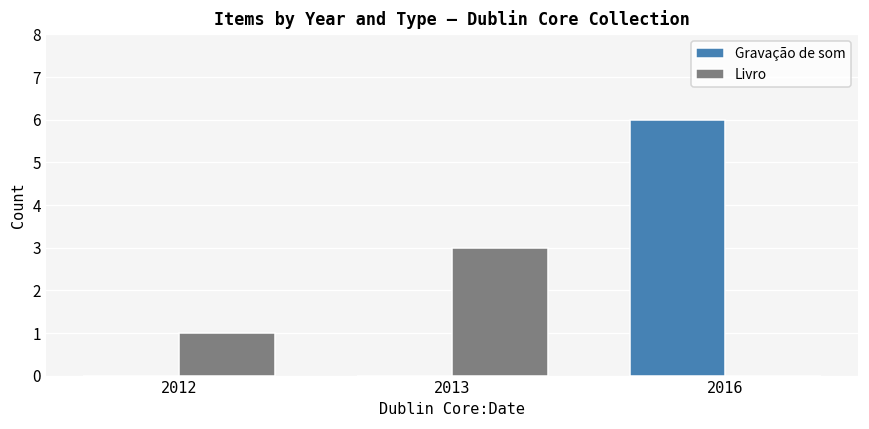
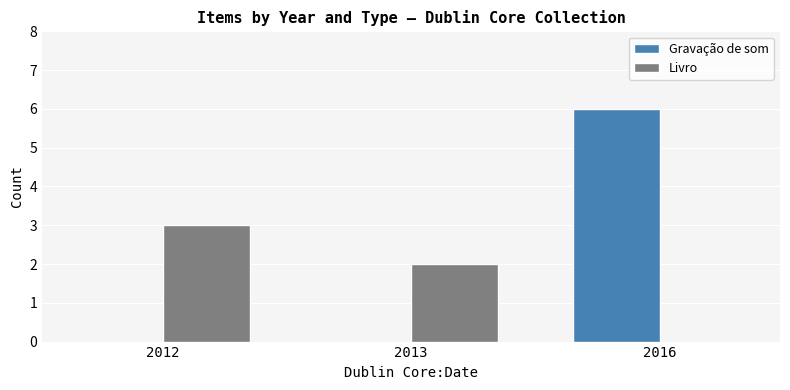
Livro, 2012: 1 -> 3
Livro, 2013: 3 -> 2
